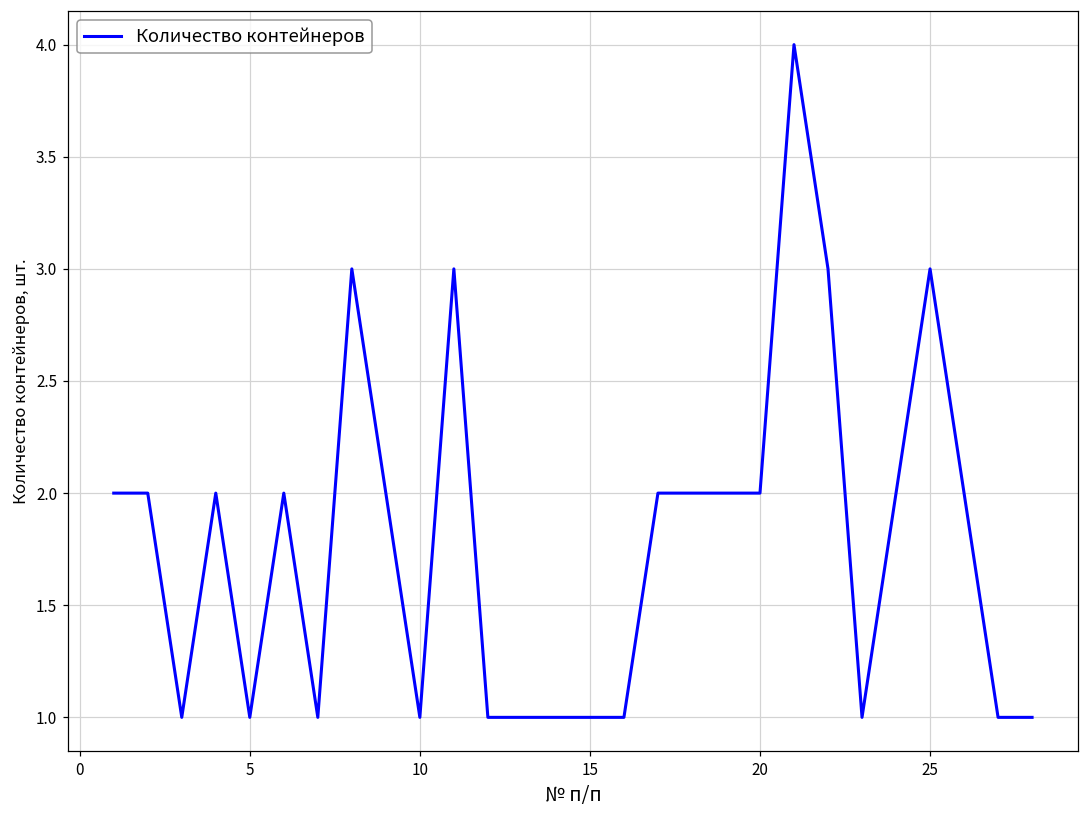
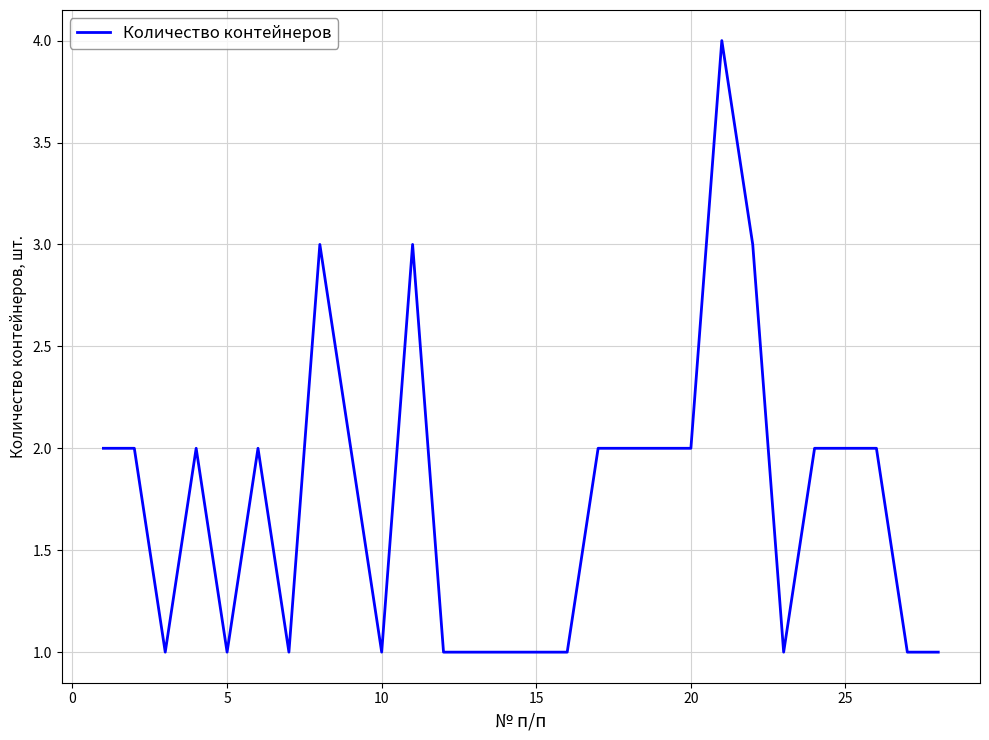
25: 3 -> 2
